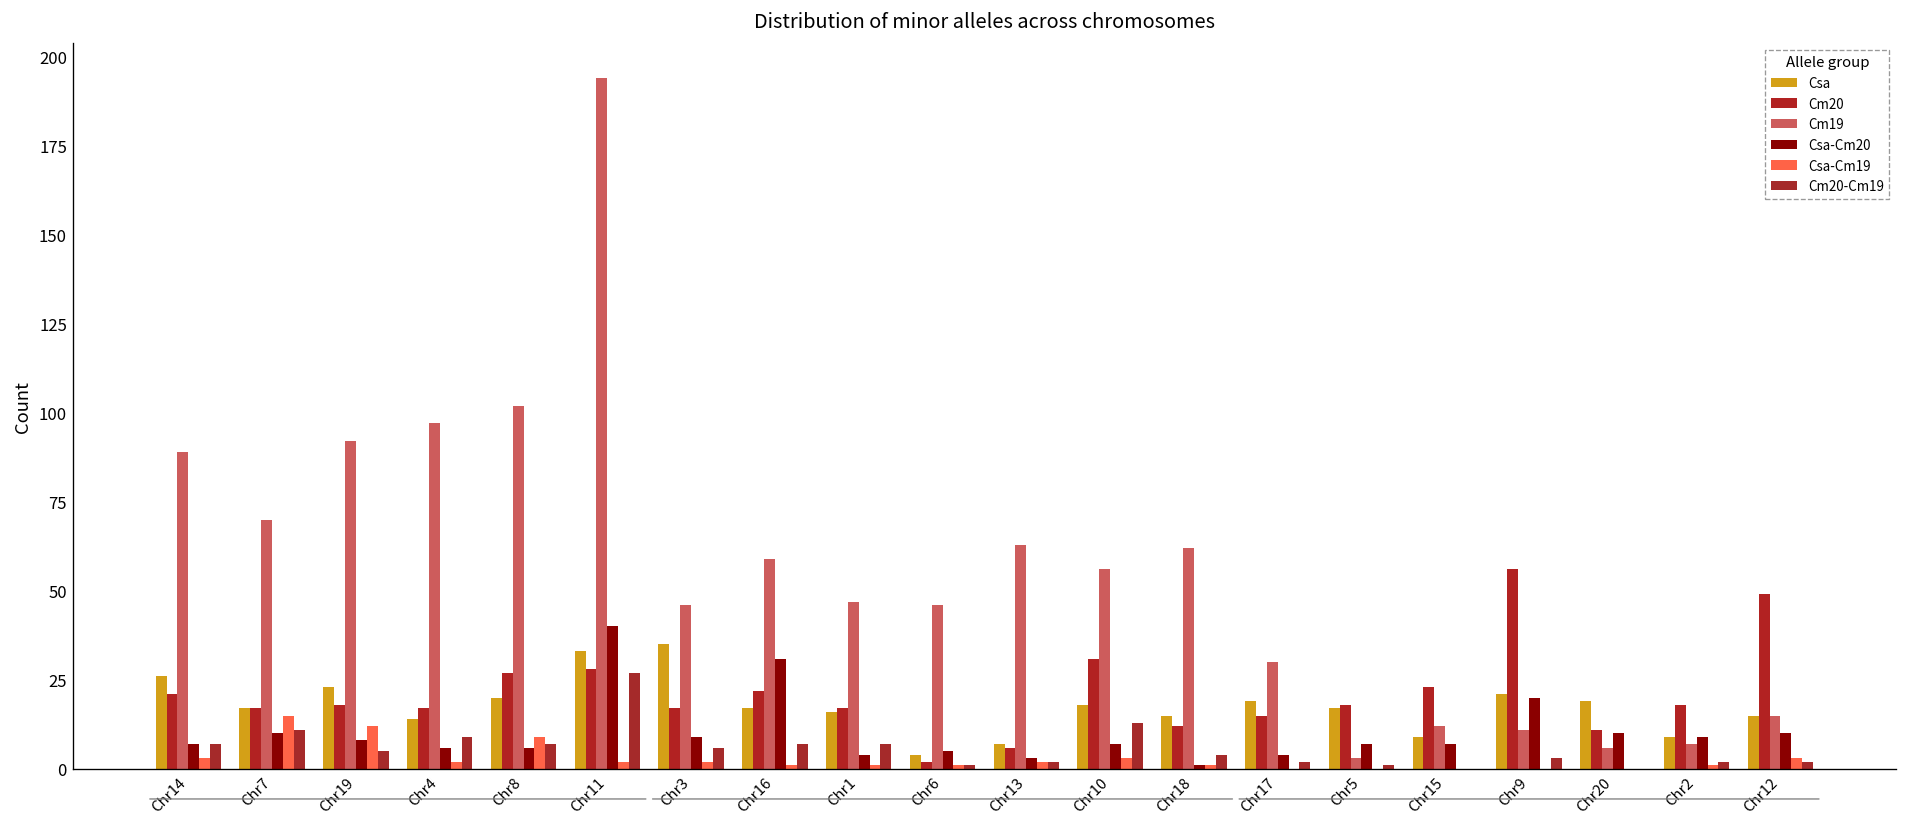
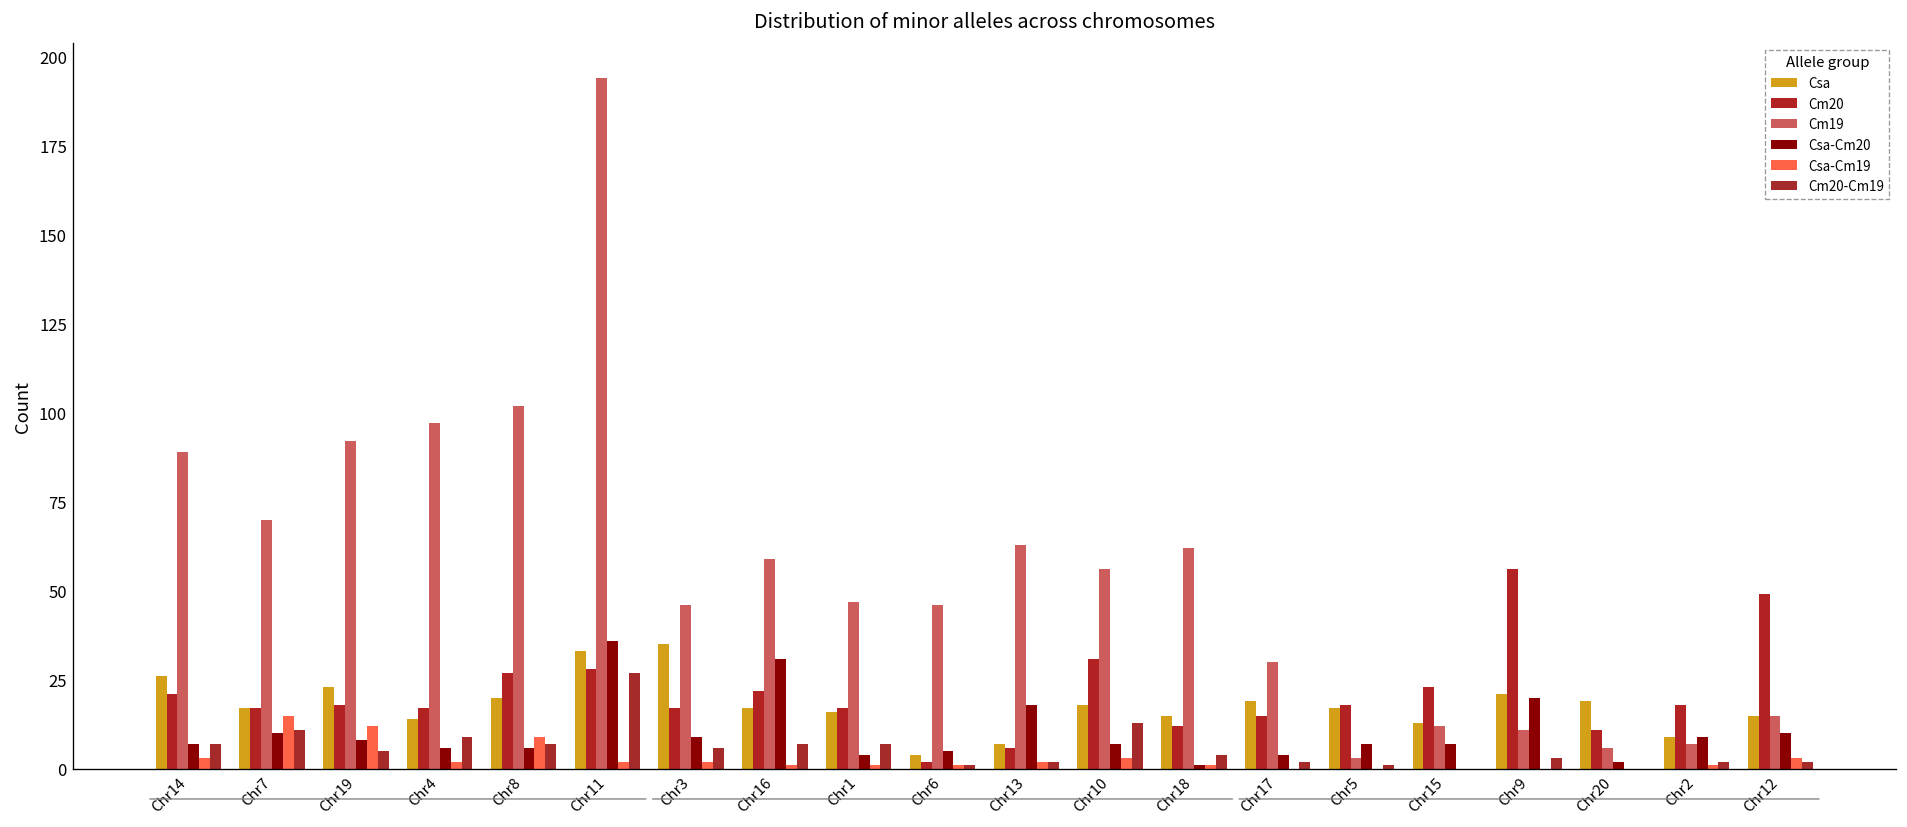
Csa-Cm20, Chr11: 40 -> 36
Csa-Cm20, Chr13: 3 -> 18
Csa, Chr15: 9 -> 13
Csa-Cm20, Chr20: 10 -> 2
